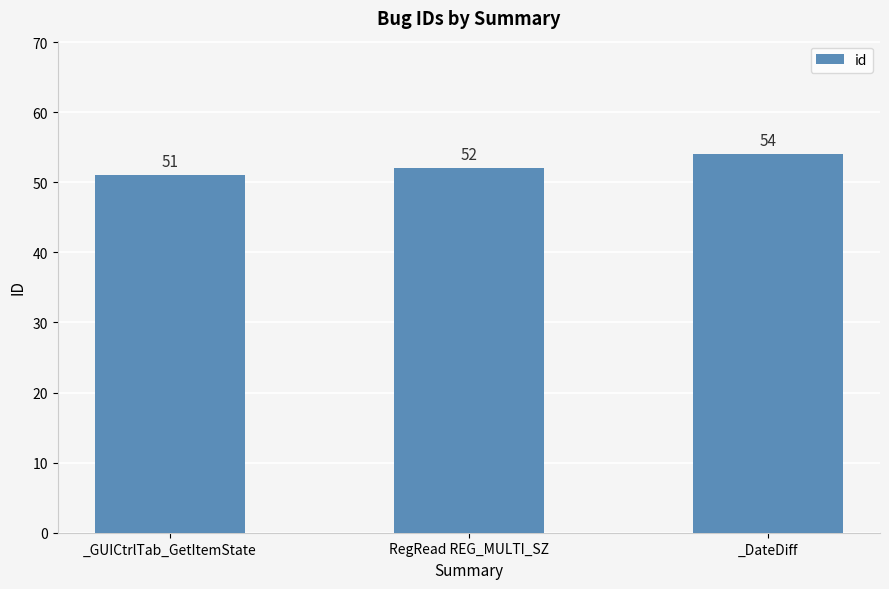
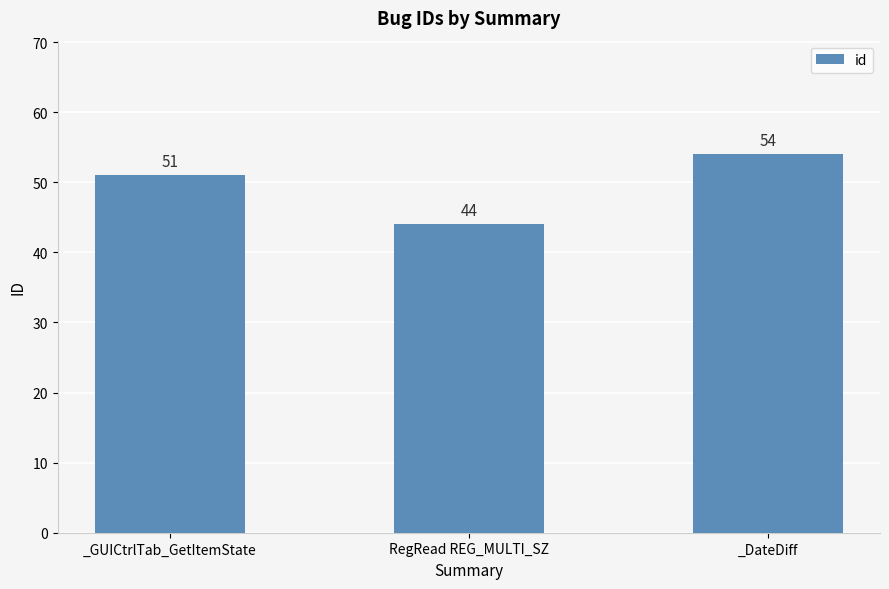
RegRead REG_MULTI_SZ: 52 -> 44
